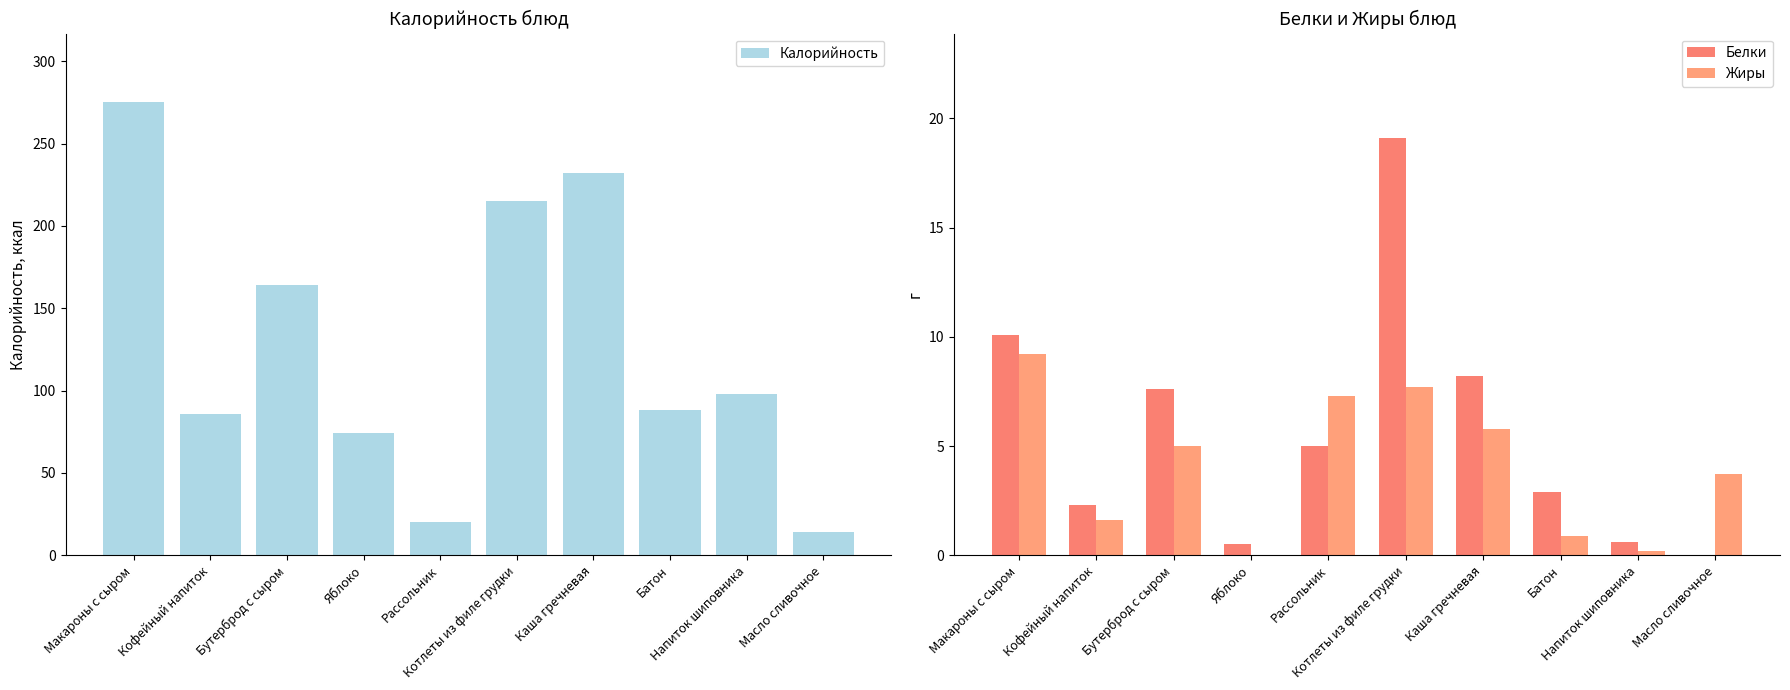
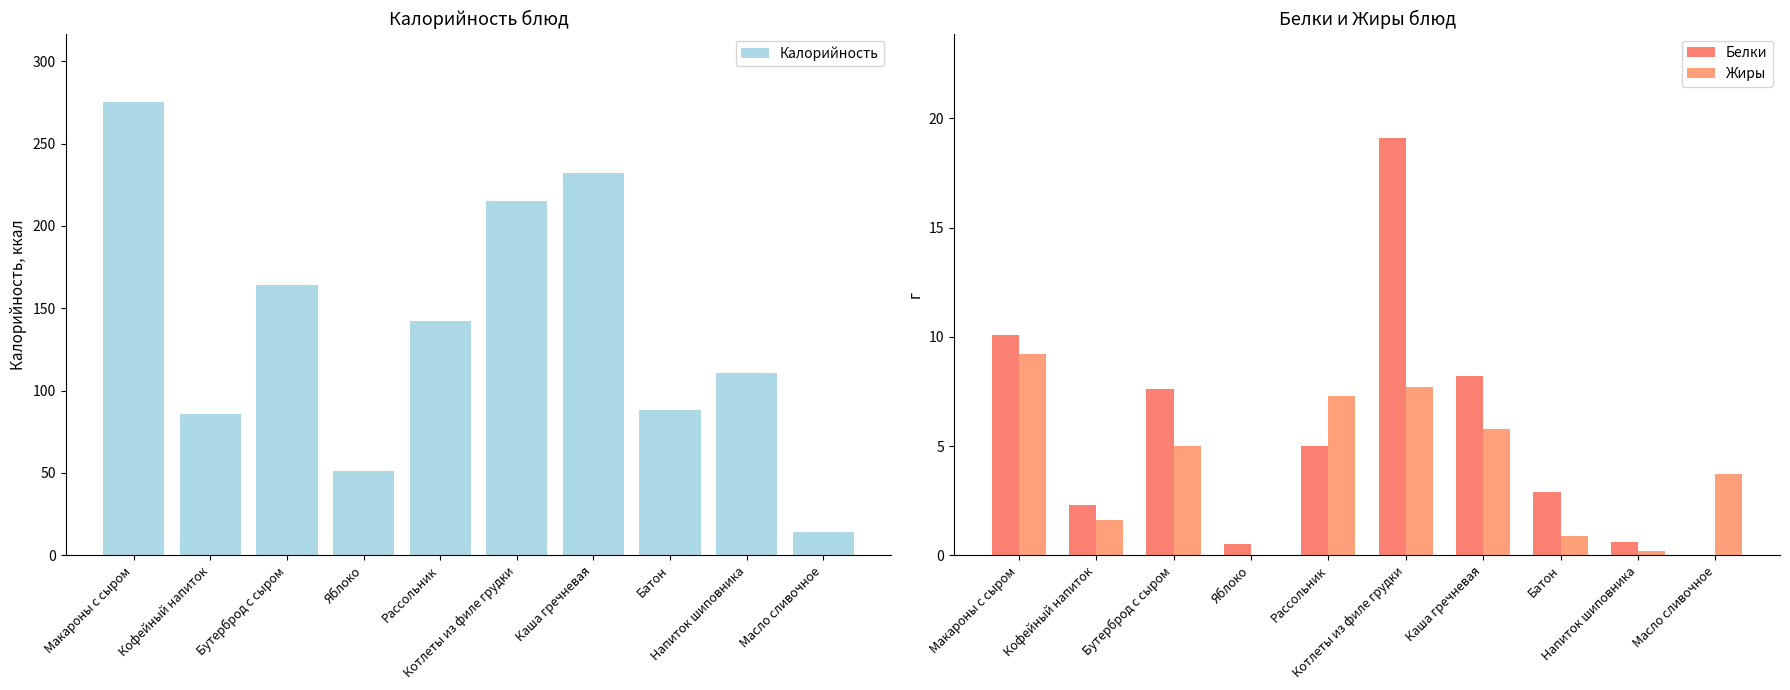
Калорийность блюд, Яблоко: 74 -> 51
Калорийность блюд, Рассольник: 21 -> 142
Калорийность блюд, Напиток шиповника: 98 -> 111
